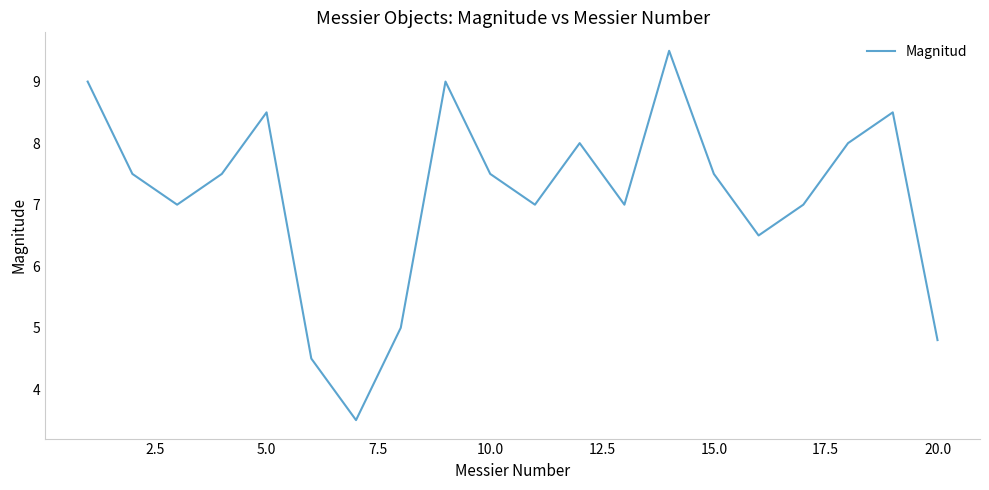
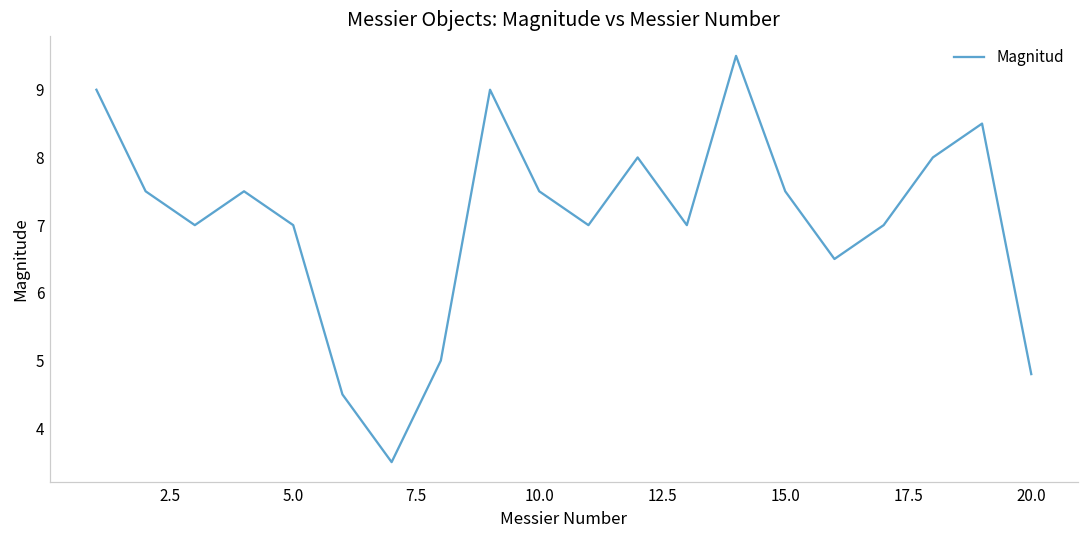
5.0: 8.5 -> 7.0
